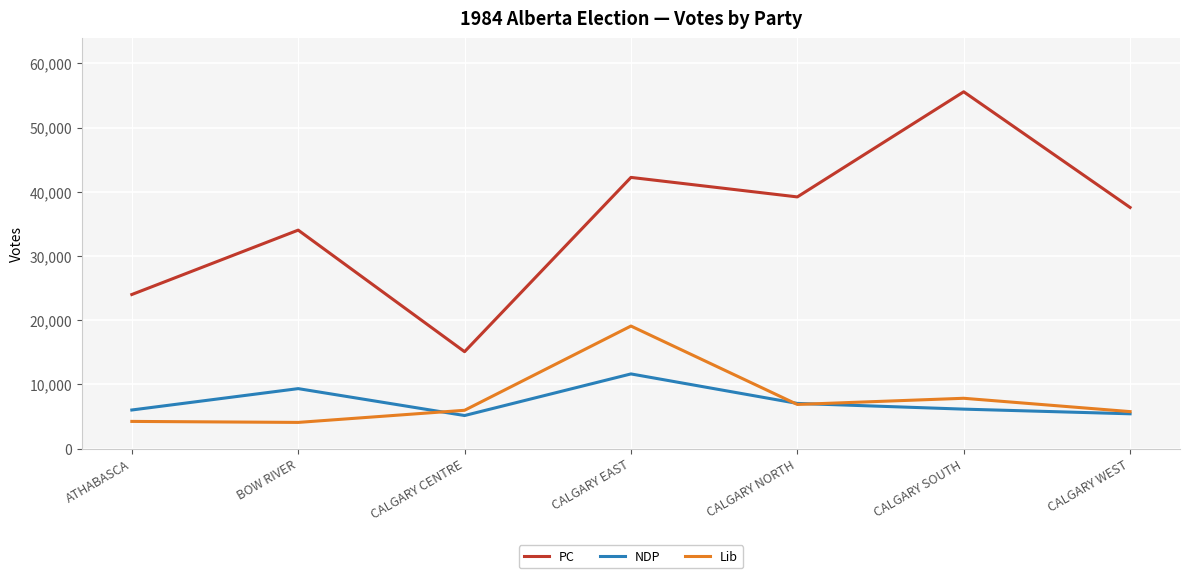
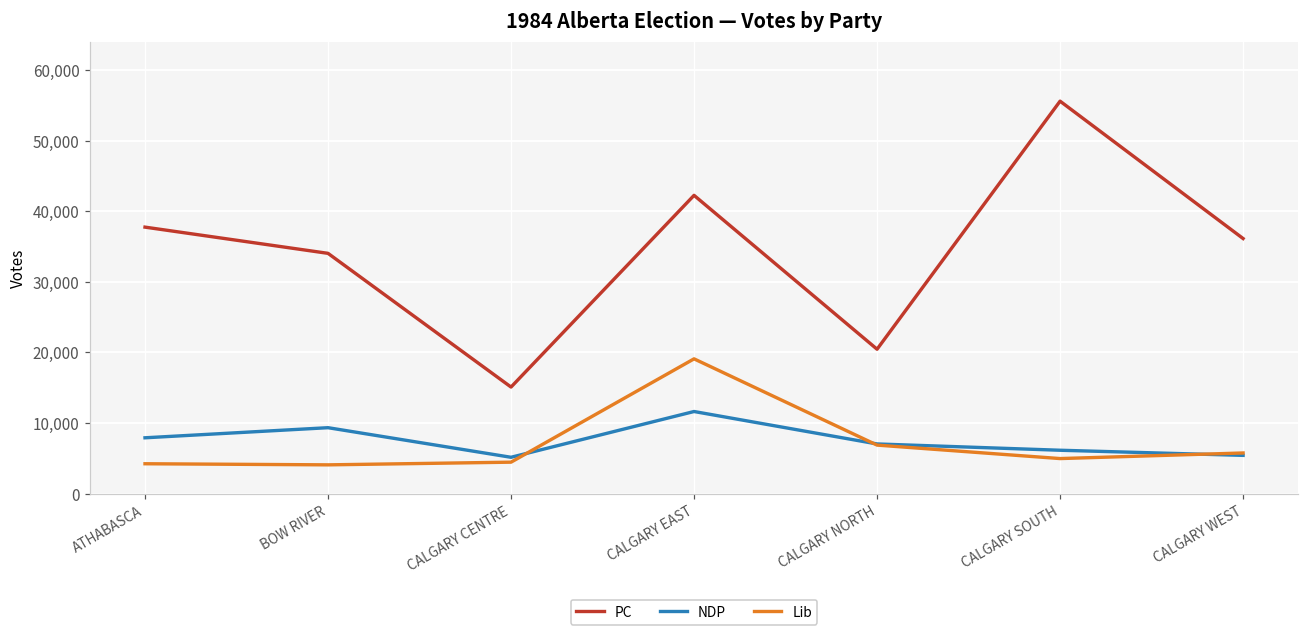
PC, ATHABASCA: 24,000 -> 38,000
NDP, ATHABASCA: 6,000 -> 8,000
Lib, CALGARY CENTRE: 6,000 -> 4,000
PC, CALGARY NORTH: 39,000 -> 20,000
Lib, CALGARY SOUTH: 8,000 -> 5,000
PC, CALGARY WEST: 38,000 -> 36,000
